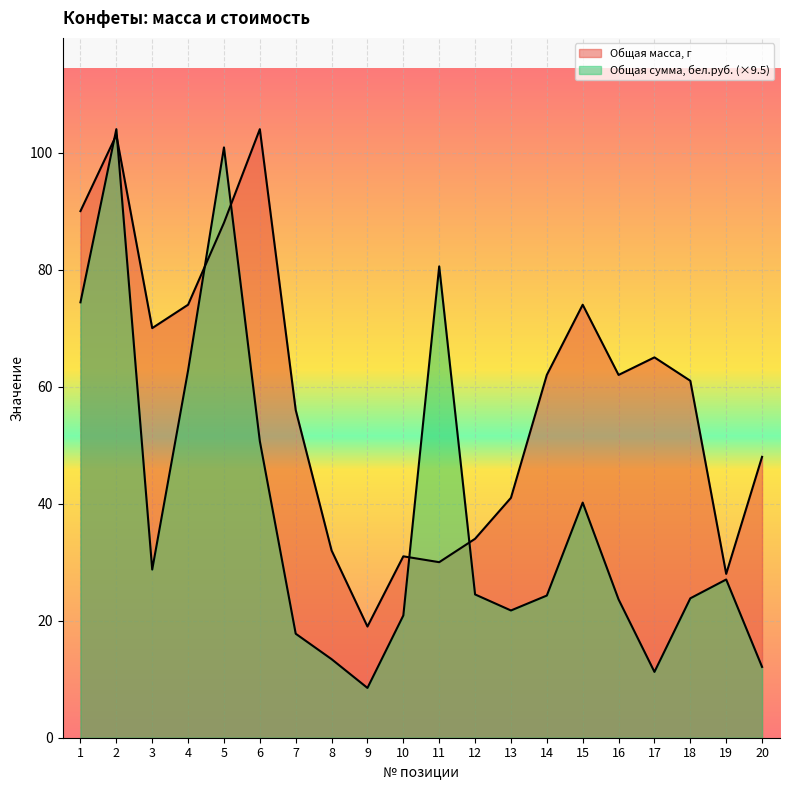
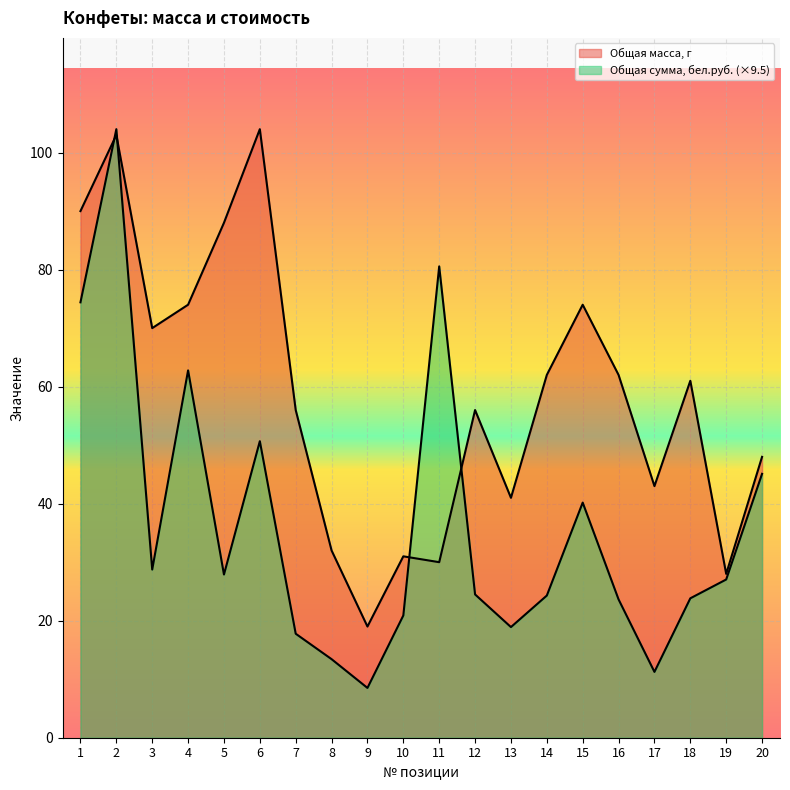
Общая сумма, бел.руб. (×9.5), 5: 101 -> 28
Общая масса, г, 12: 34 -> 56
Общая сумма, бел.руб. (×9.5), 13: 22 -> 19
Общая масса, г, 17: 65 -> 43
Общая сумма, бел.руб. (×9.5), 20: 12 -> 45
